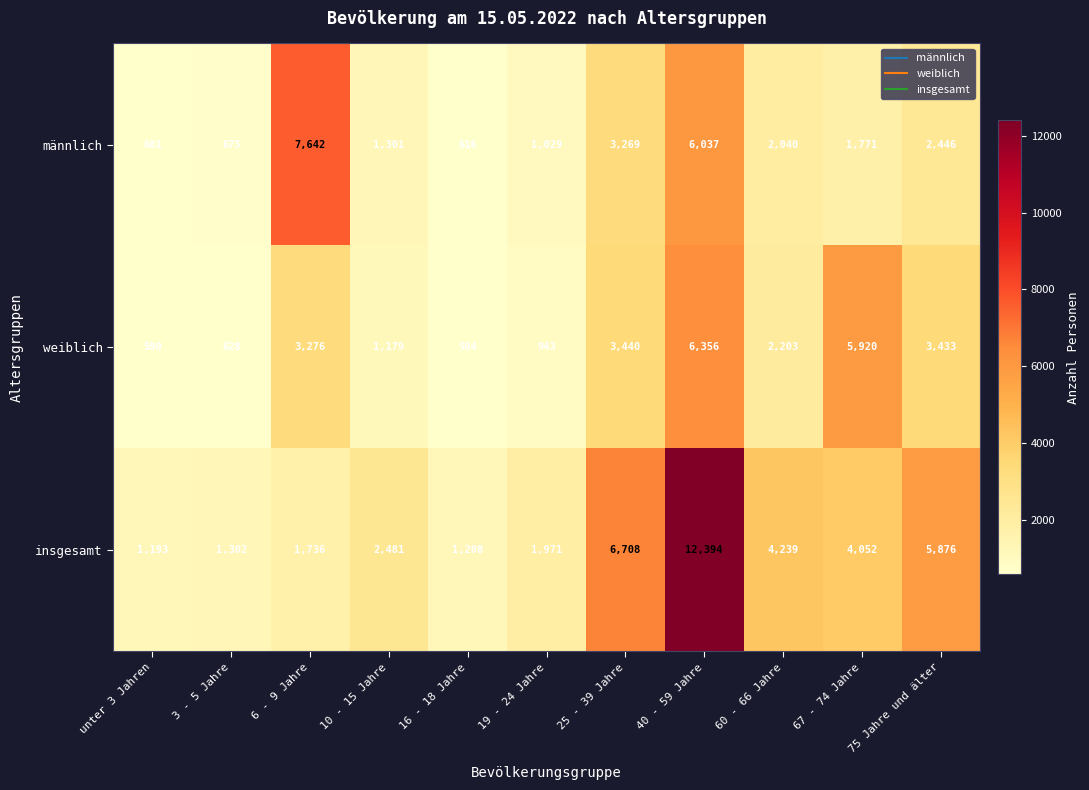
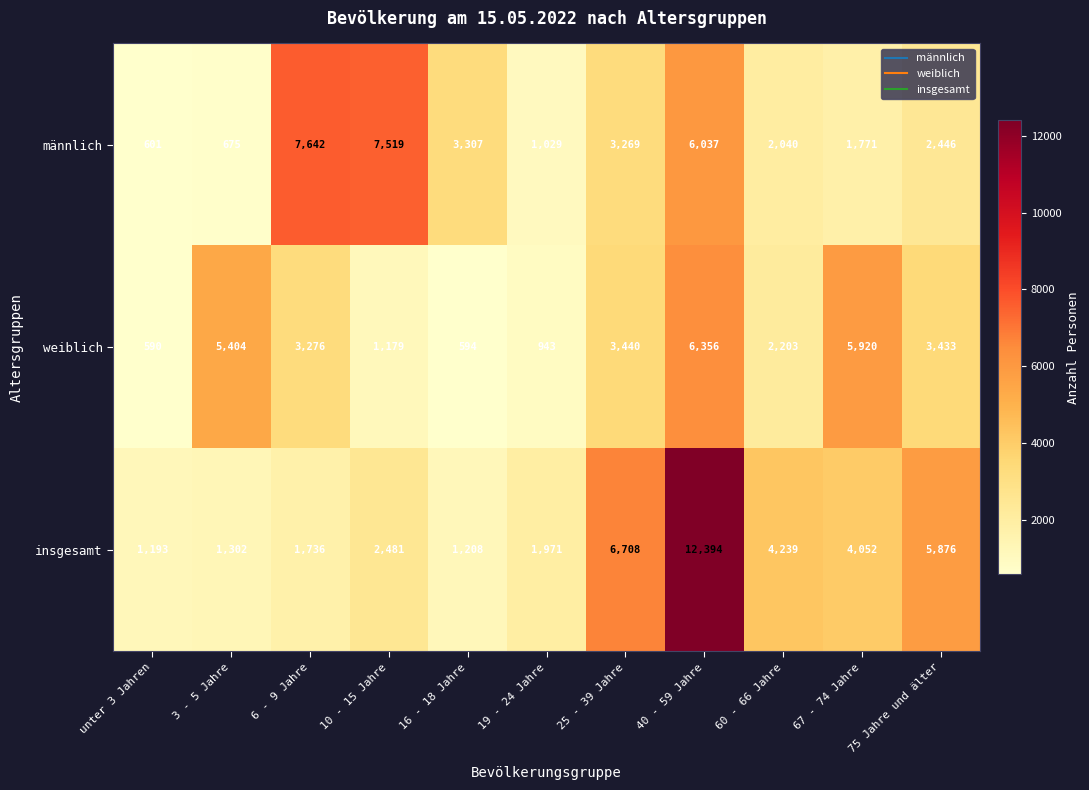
männlich, 10 - 15 Jahre: 1,301 -> 7,519
männlich, 16 - 18 Jahre: 616 -> 3,307
weiblich, 3 - 5 Jahre: 628 -> 5,404
